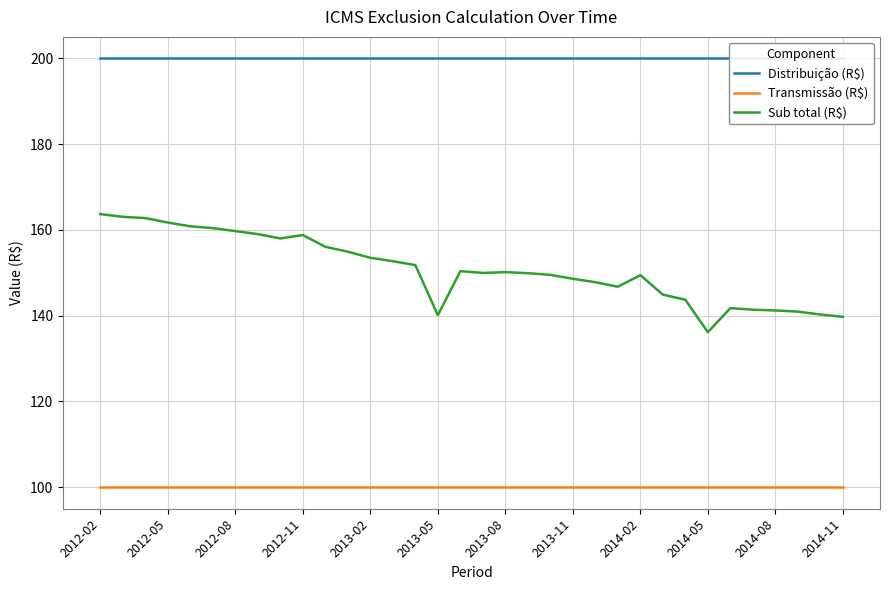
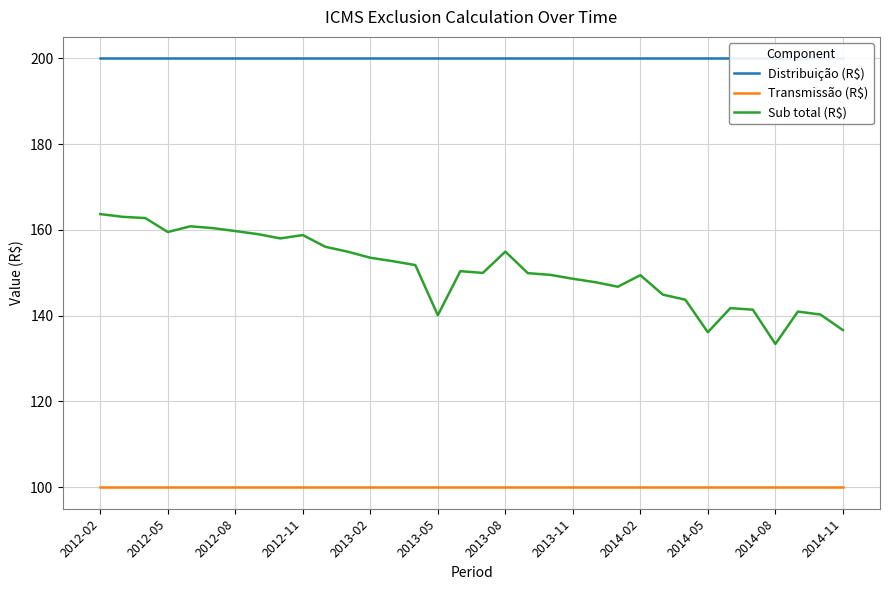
Sub total (R$), 2012-05: 162 -> 160
Sub total (R$), 2013-08: 150 -> 155
Sub total (R$), 2014-08: 141 -> 133
Sub total (R$), 2014-11: 140 -> 137
